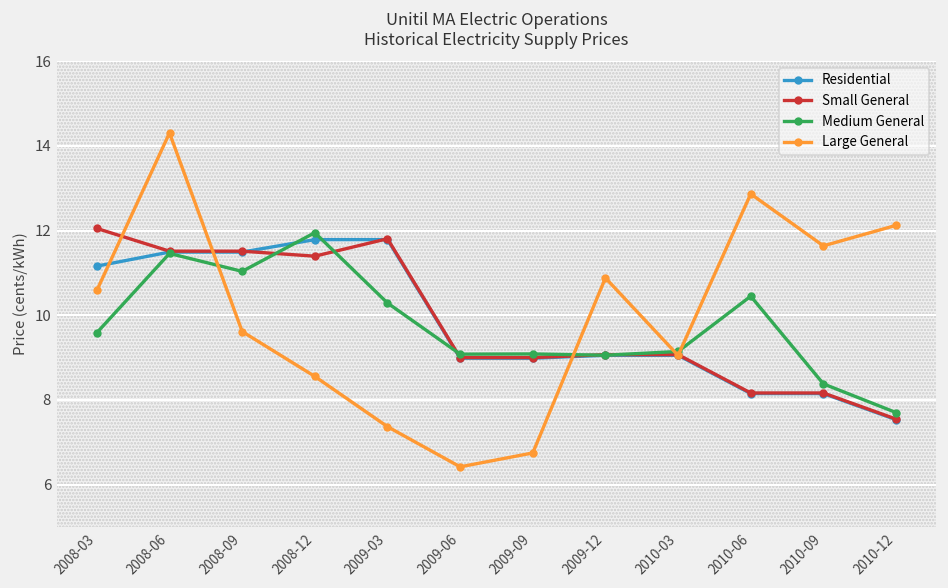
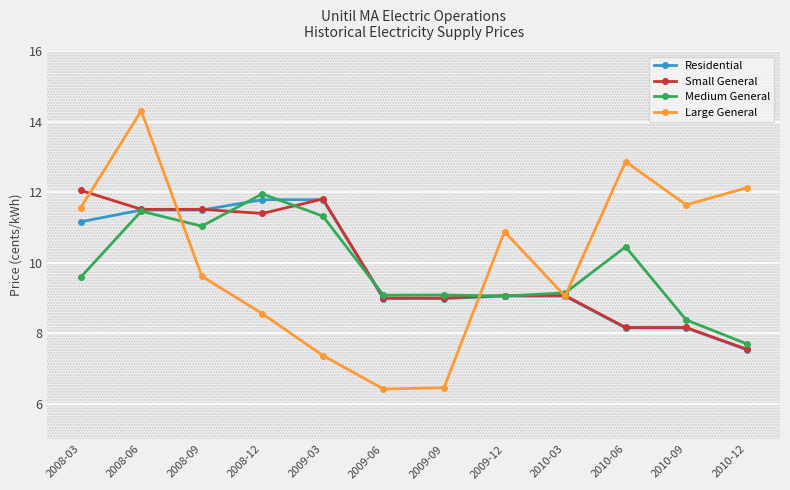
Large General, 2008-03: 10.6 -> 11.6
Medium General, 2009-03: 10.3 -> 11.3
Large General, 2009-09: 6.7 -> 6.5
